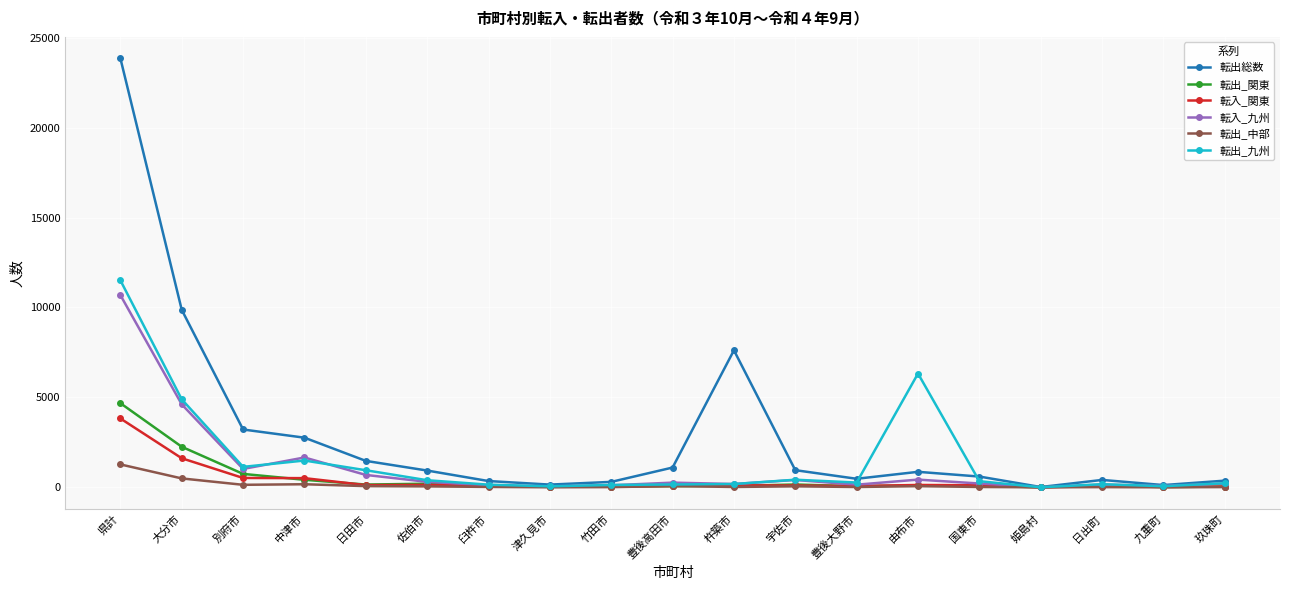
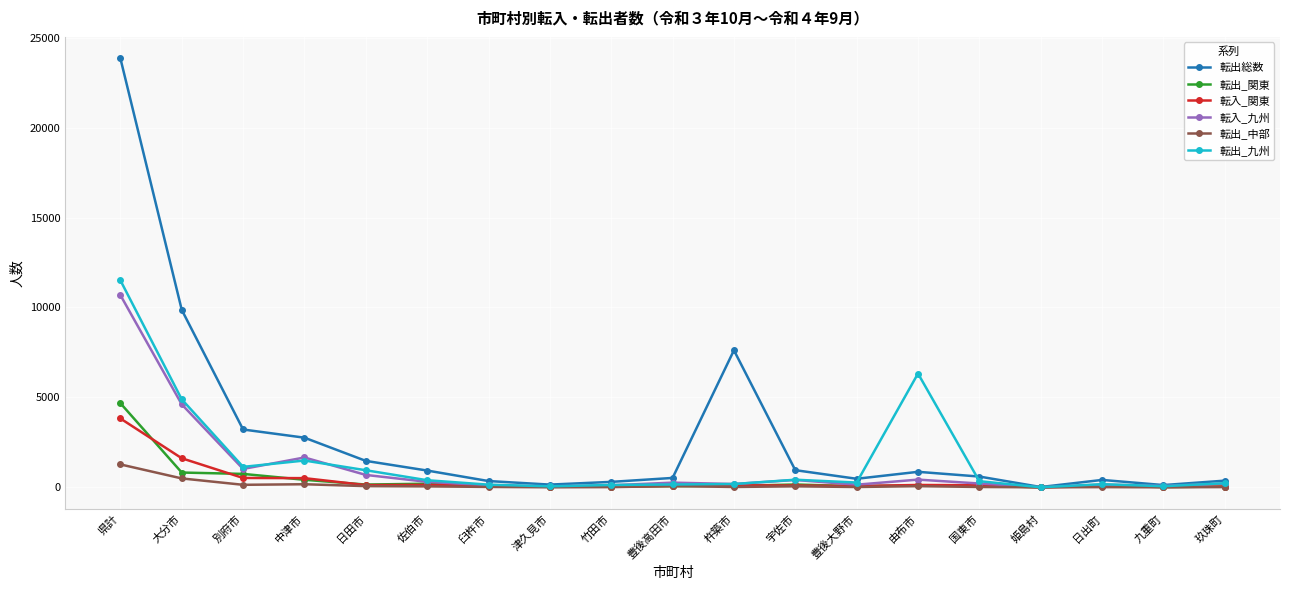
転出_関東, 大分市: 2300 -> 800
転出総数, 豊後高田市: 1100 -> 500
